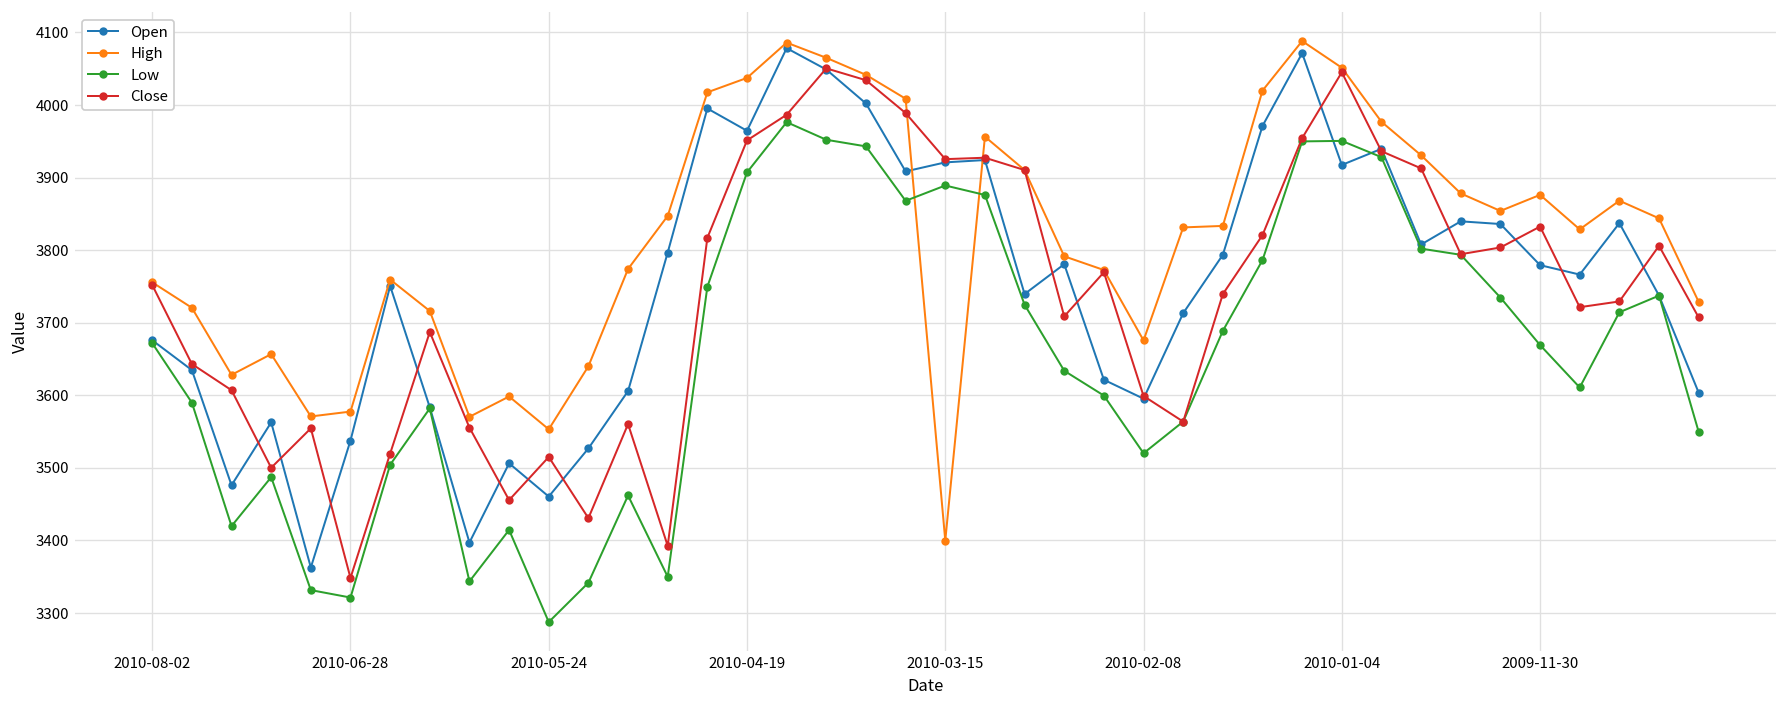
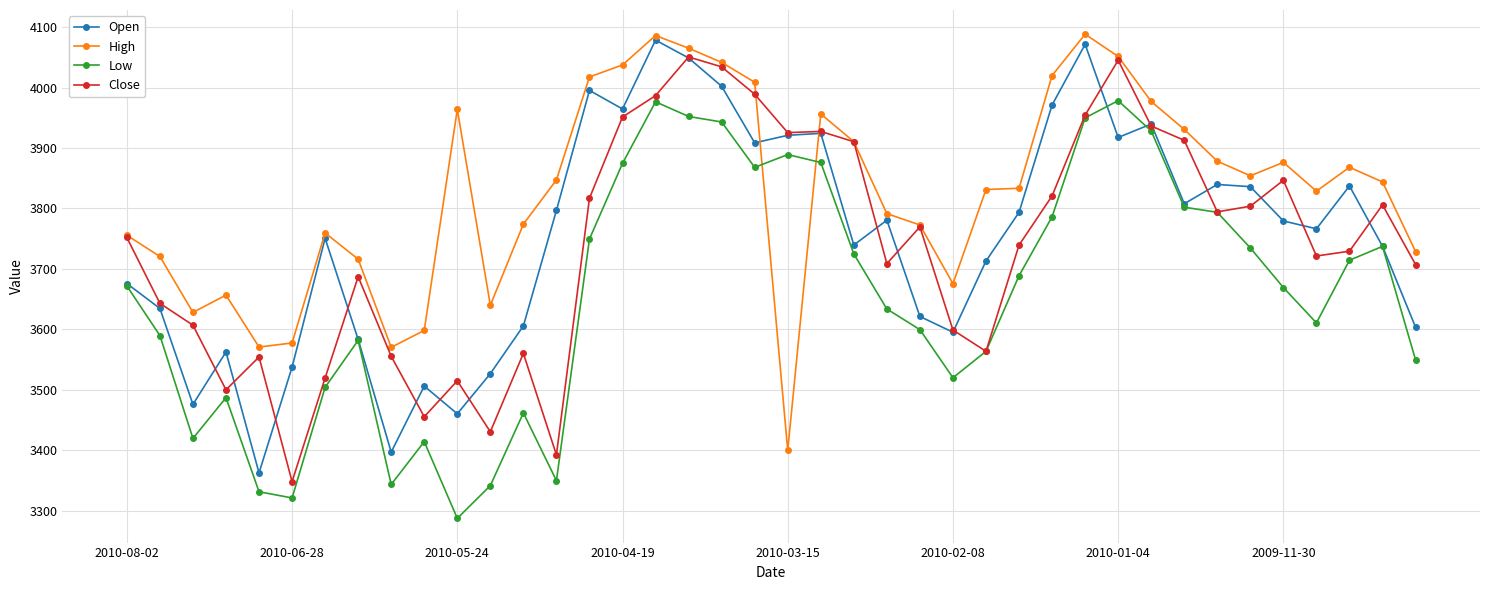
High, 2010-05-24: 3550 -> 3960
Low, 2010-04-19: 3910 -> 3870
Low, 2010-01-04: 3950 -> 3980
Close, 2009-11-30: 3830 -> 3850
